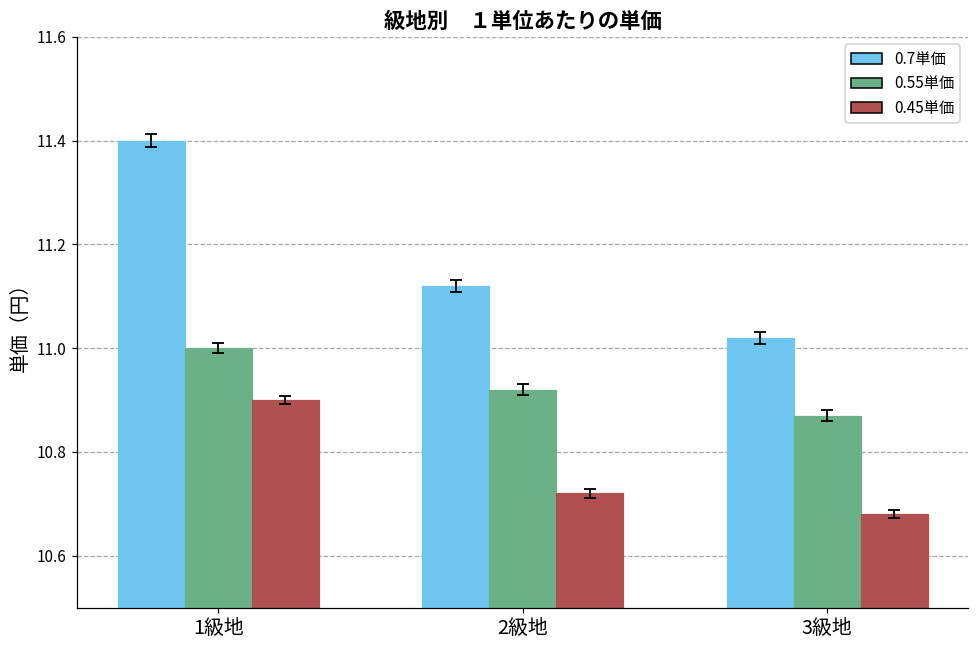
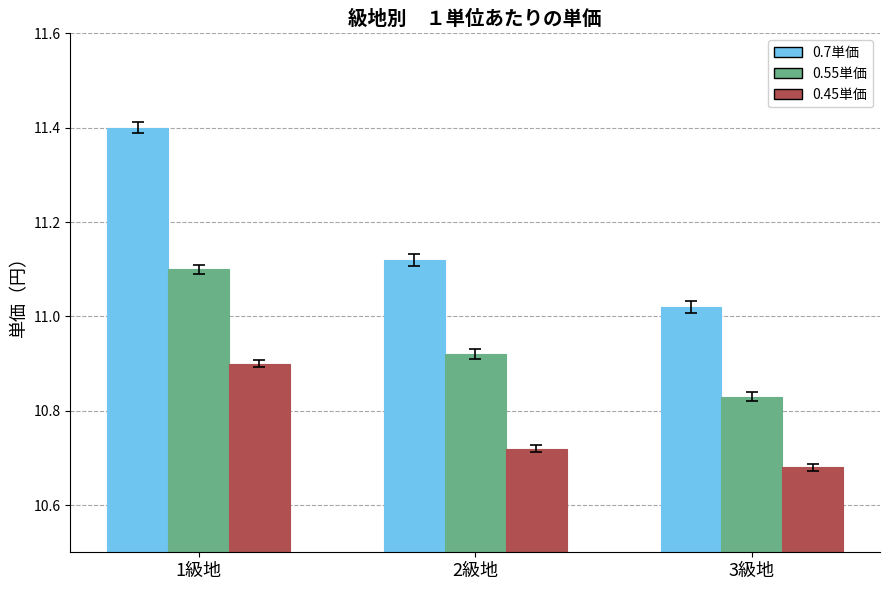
0.55単価, 1級地: 11.0 -> 11.1
0.55単価, 3級地: 10.87 -> 10.83
